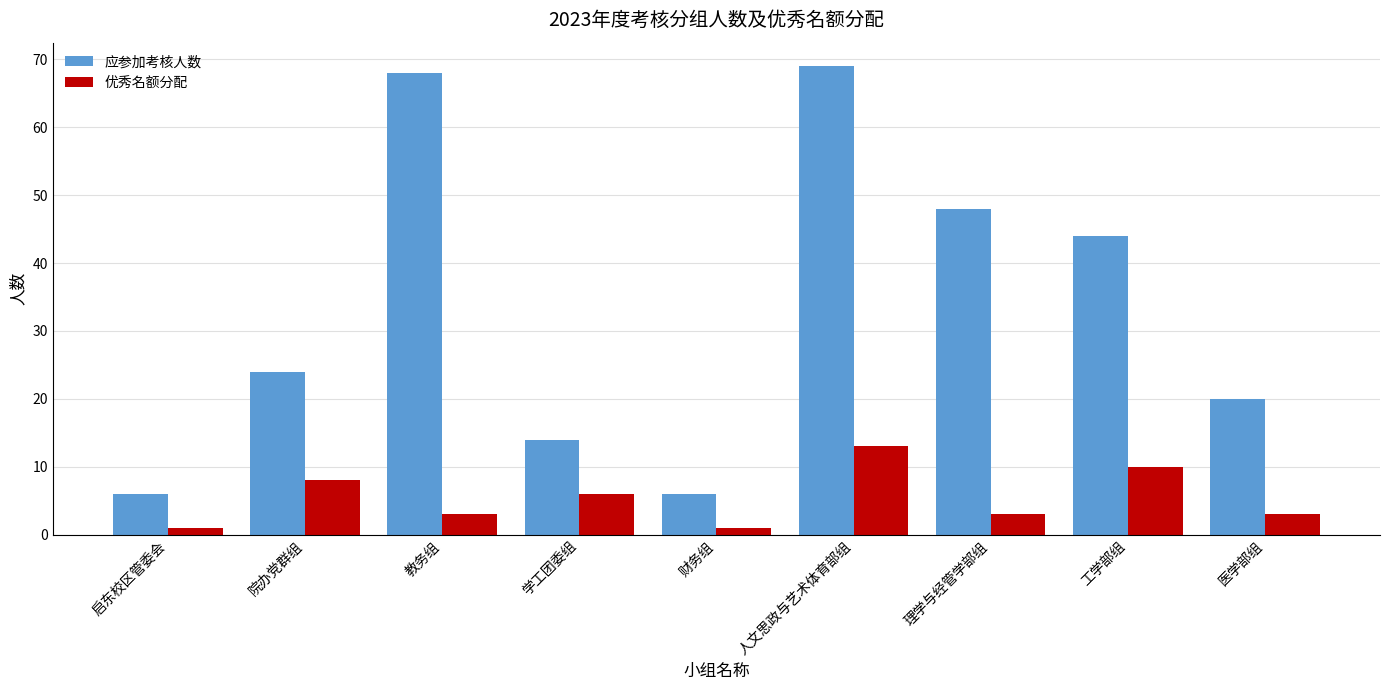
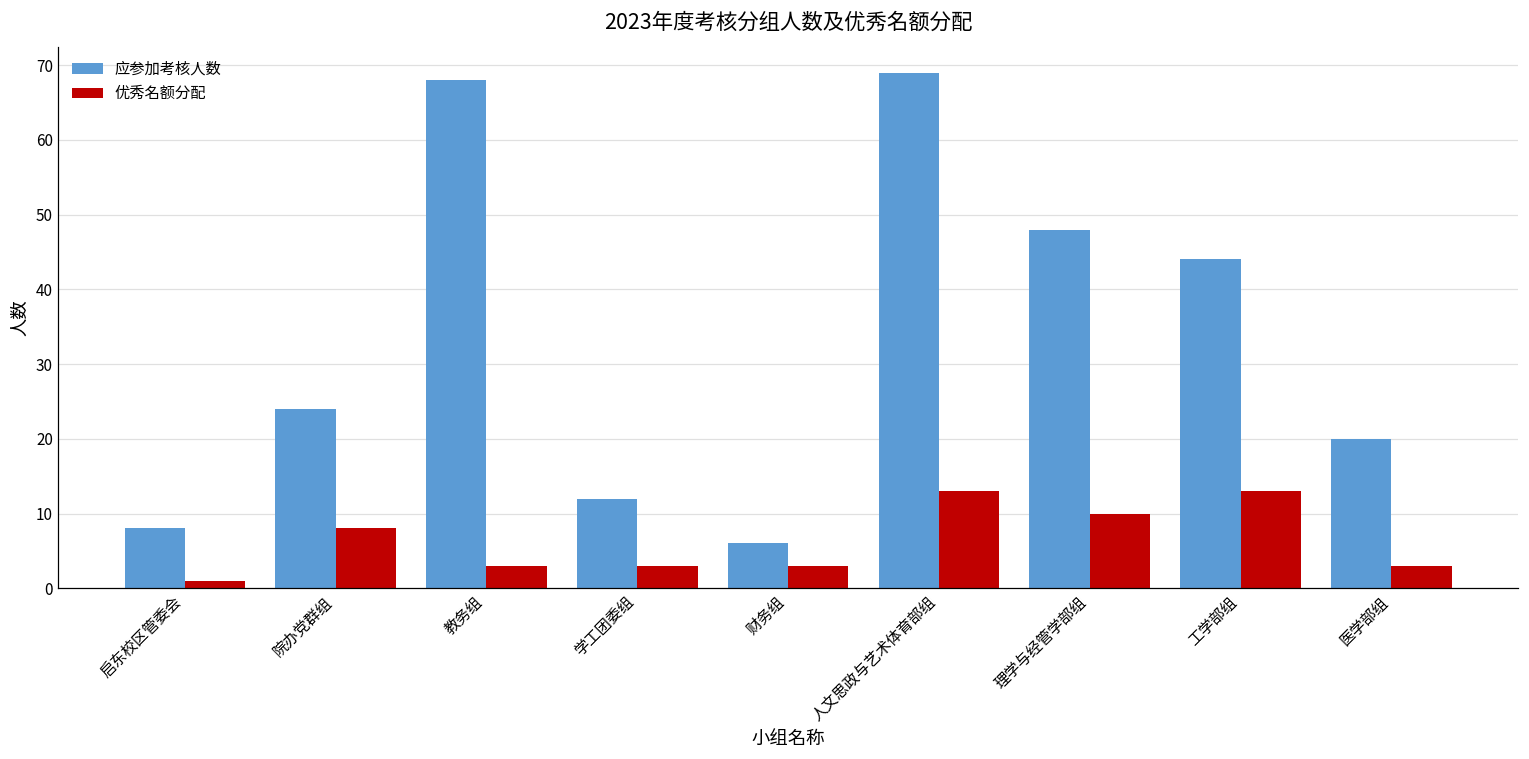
应参加考核人数, 启东校区管委会: 6 -> 8
应参加考核人数, 学工团委组: 14 -> 12
优秀名额分配, 学工团委组: 6 -> 3
优秀名额分配, 财务组: 1 -> 3
优秀名额分配, 理学与经管学部组: 3 -> 10
优秀名额分配, 工学部组: 10 -> 13
